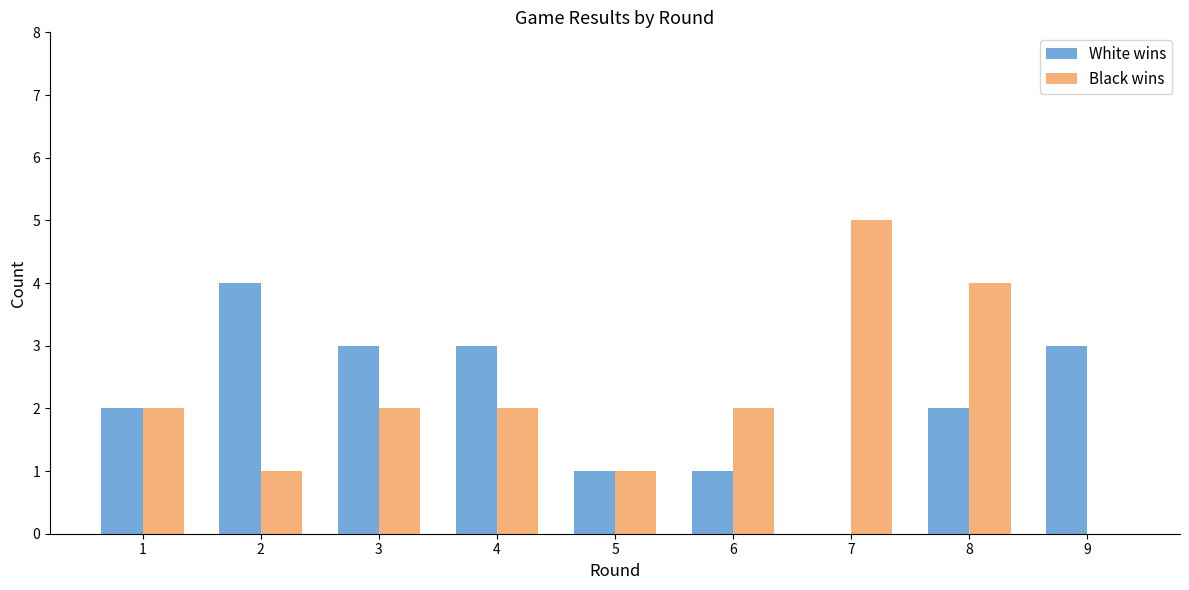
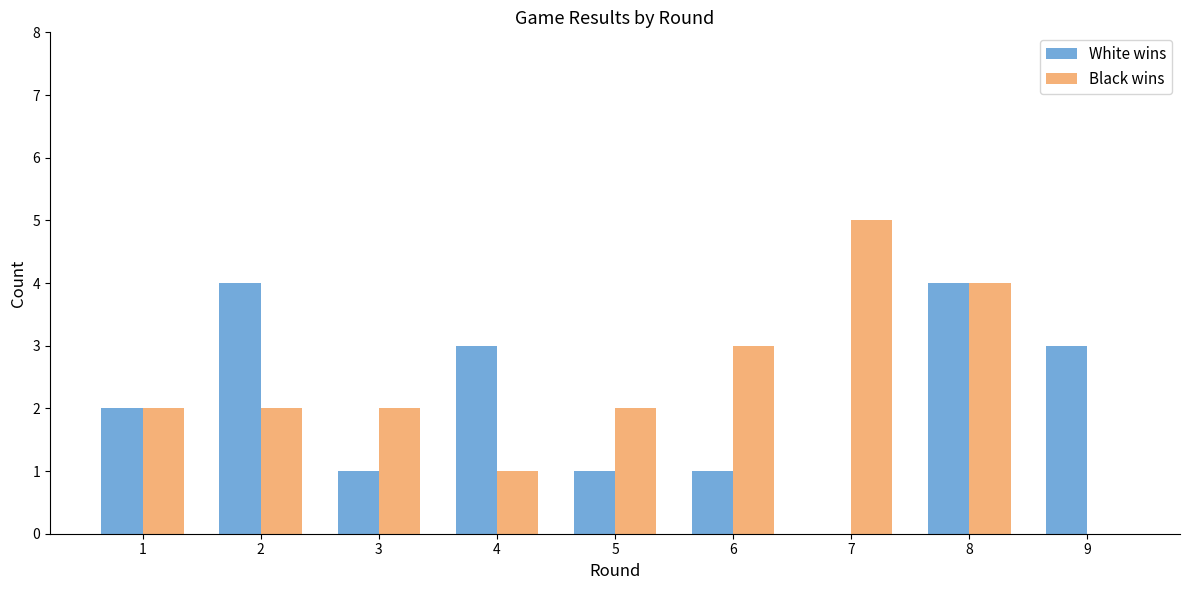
Black wins, 2: 1 -> 2
White wins, 3: 3 -> 1
Black wins, 4: 2 -> 1
Black wins, 5: 1 -> 2
Black wins, 6: 2 -> 3
White wins, 8: 2 -> 4
